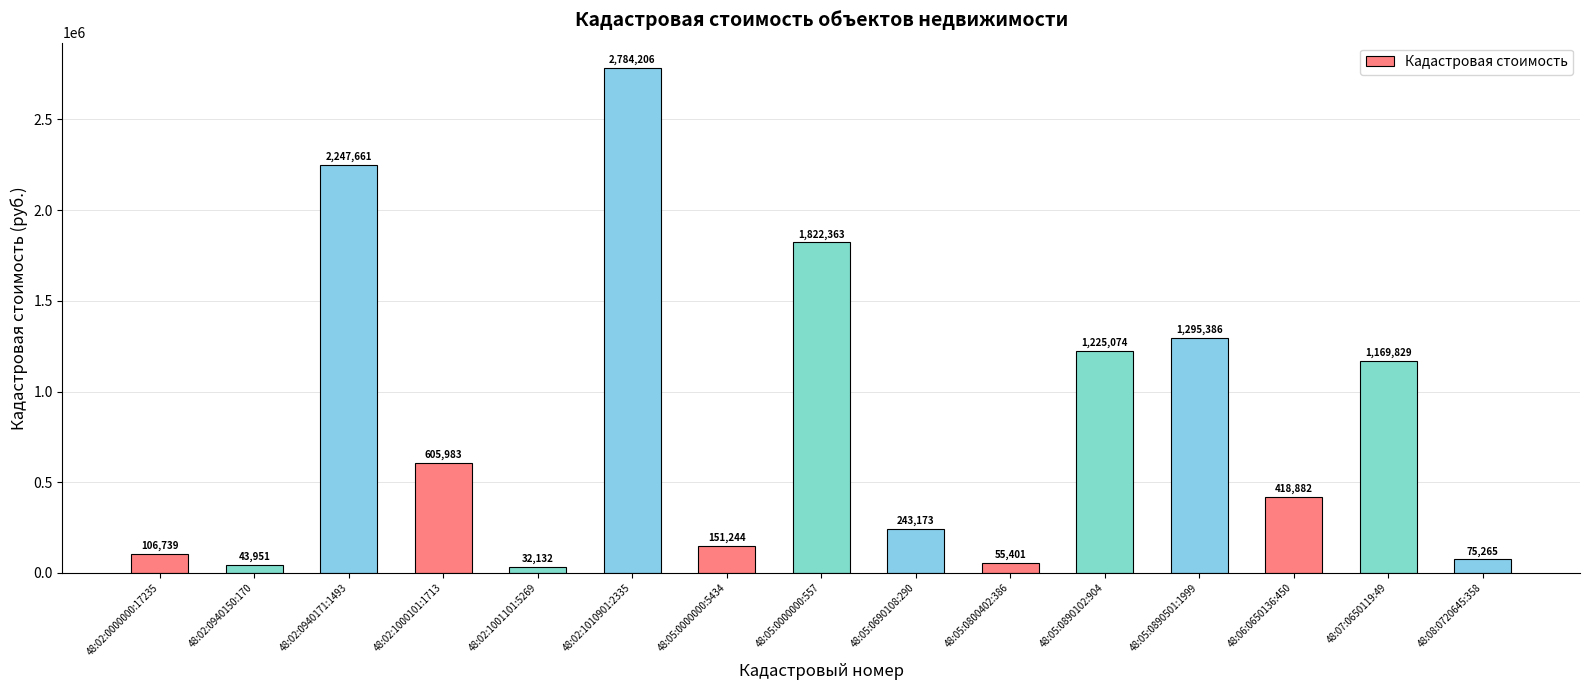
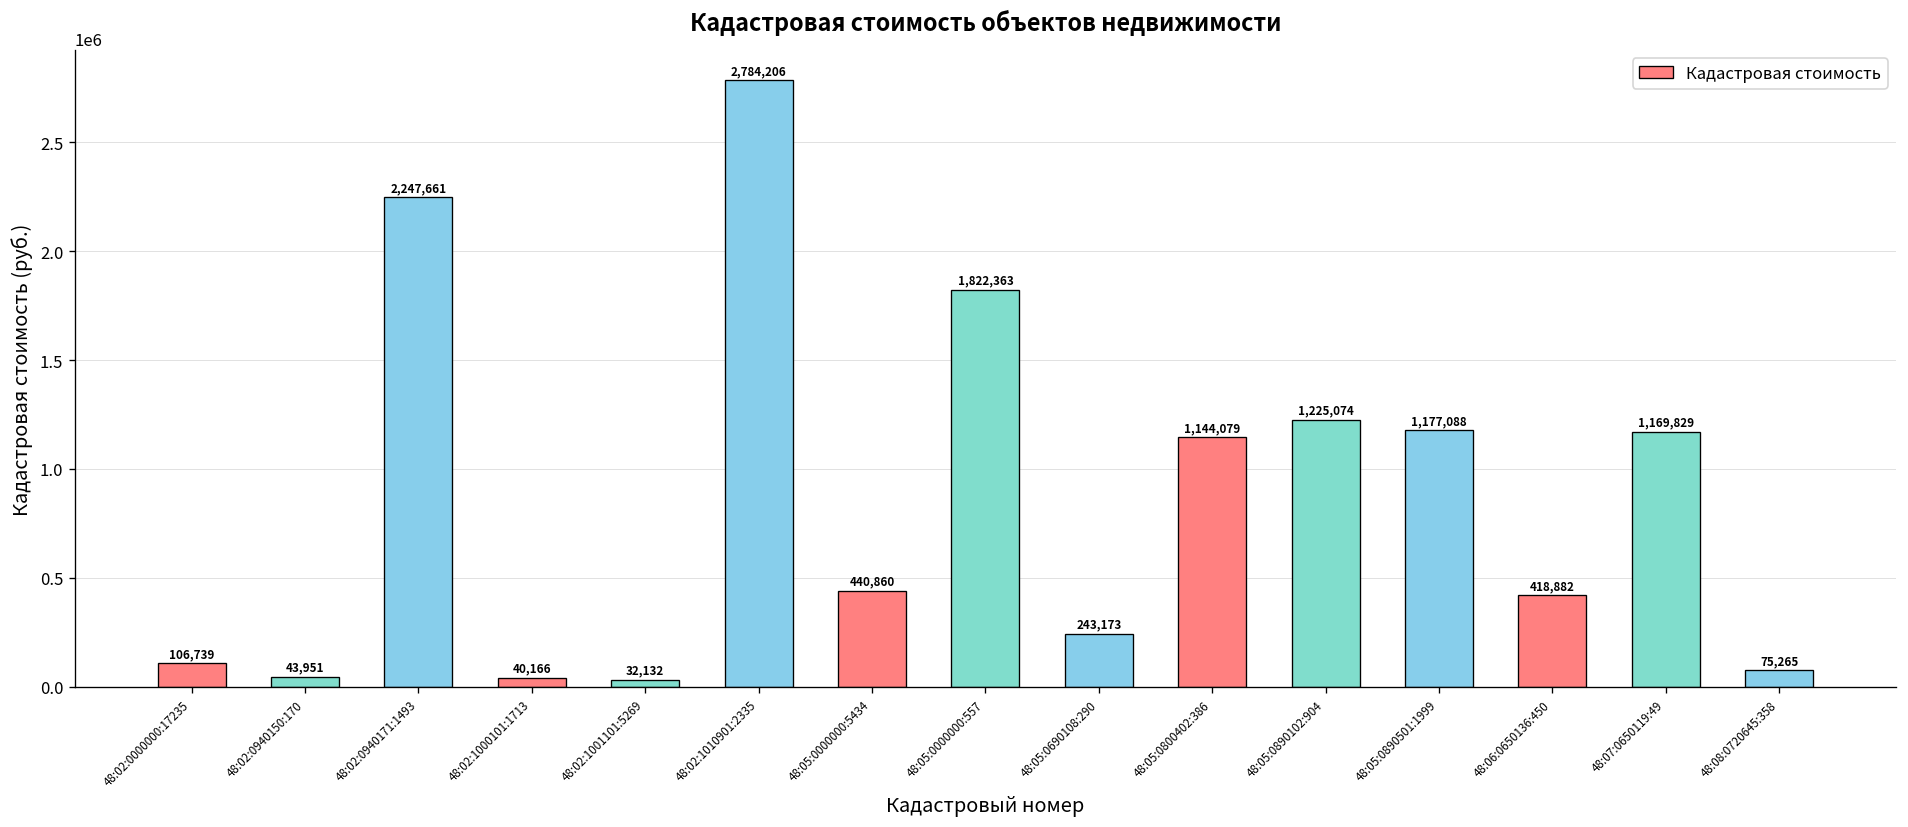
48:02:1000101:1713: 605,983 -> 40,166
48:05:0000000:5434: 151,244 -> 440,860
48:05:0800402:386: 55,401 -> 1,144,079
48:05:0890501:1999: 1,295,386 -> 1,177,088
